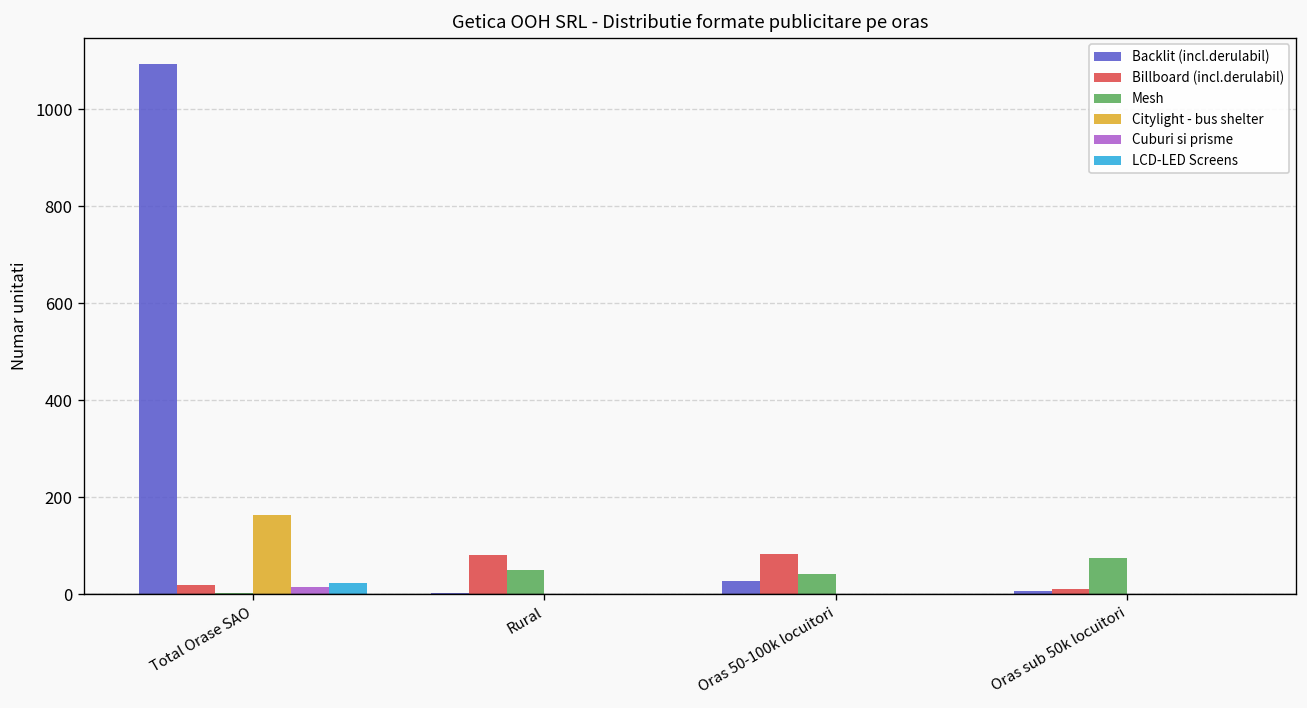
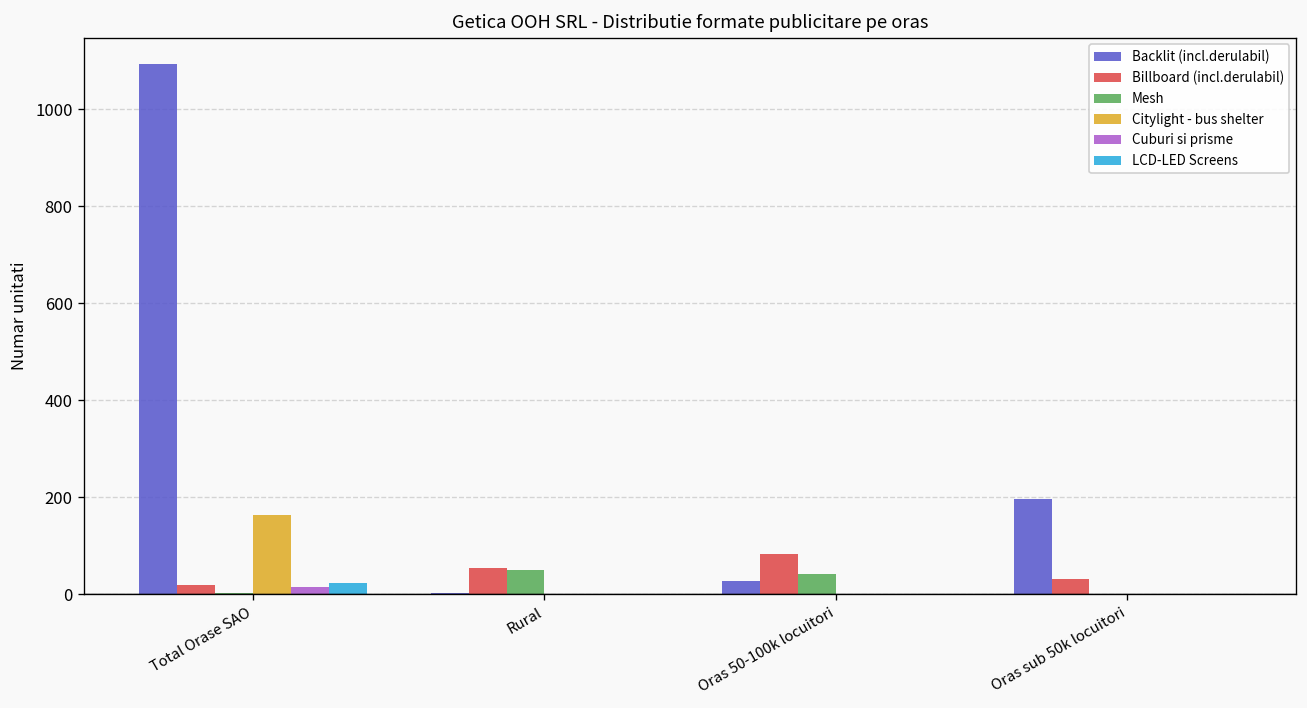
Billboard (incl.derulabil), Rural: 80 -> 50
Backlit (incl.derulabil), Oras sub 50k locuitori: 10 -> 200
Billboard (incl.derulabil), Oras sub 50k locuitori: 10 -> 30
Mesh, Oras sub 50k locuitori: 80 -> 0
